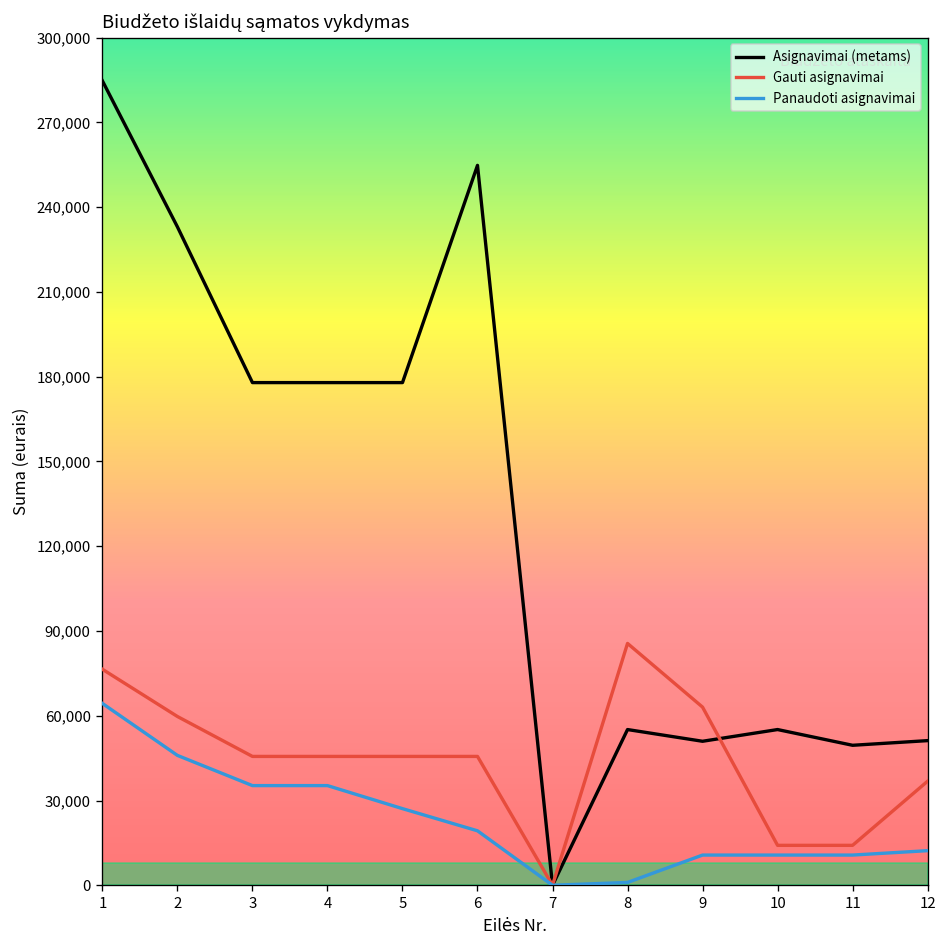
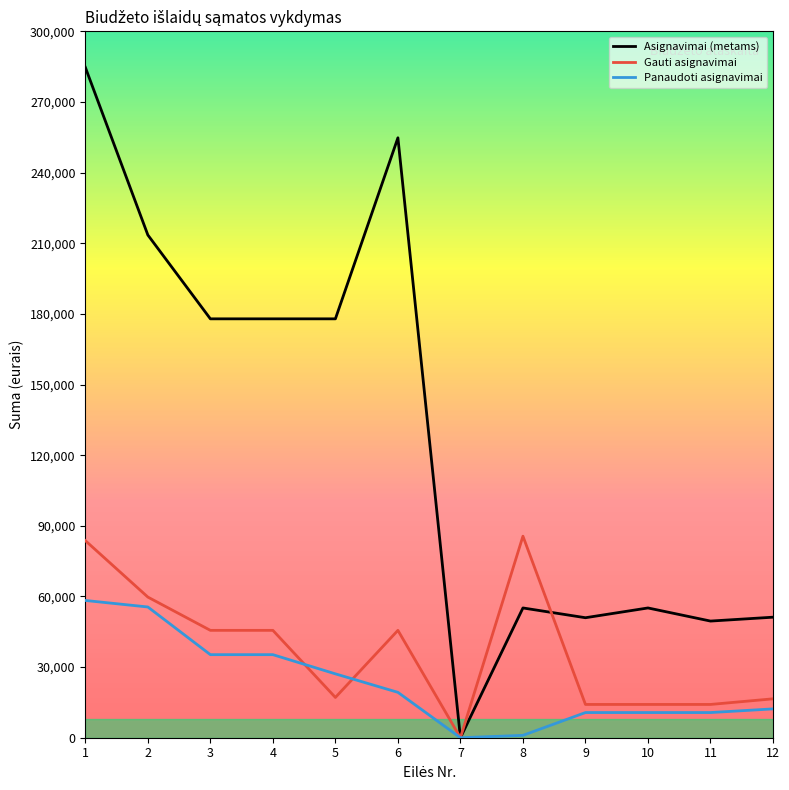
Gauti asignavimai, 1: 76,000 -> 84,000
Panaudoti asignavimai, 1: 64,000 -> 58,000
Asignavimai (metams), 2: 233,000 -> 214,000
Panaudoti asignavimai, 2: 46,000 -> 56,000
Gauti asignavimai, 5: 46,000 -> 17,000
Gauti asignavimai, 9: 63,000 -> 14,000
Gauti asignavimai, 12: 37,000 -> 17,000
